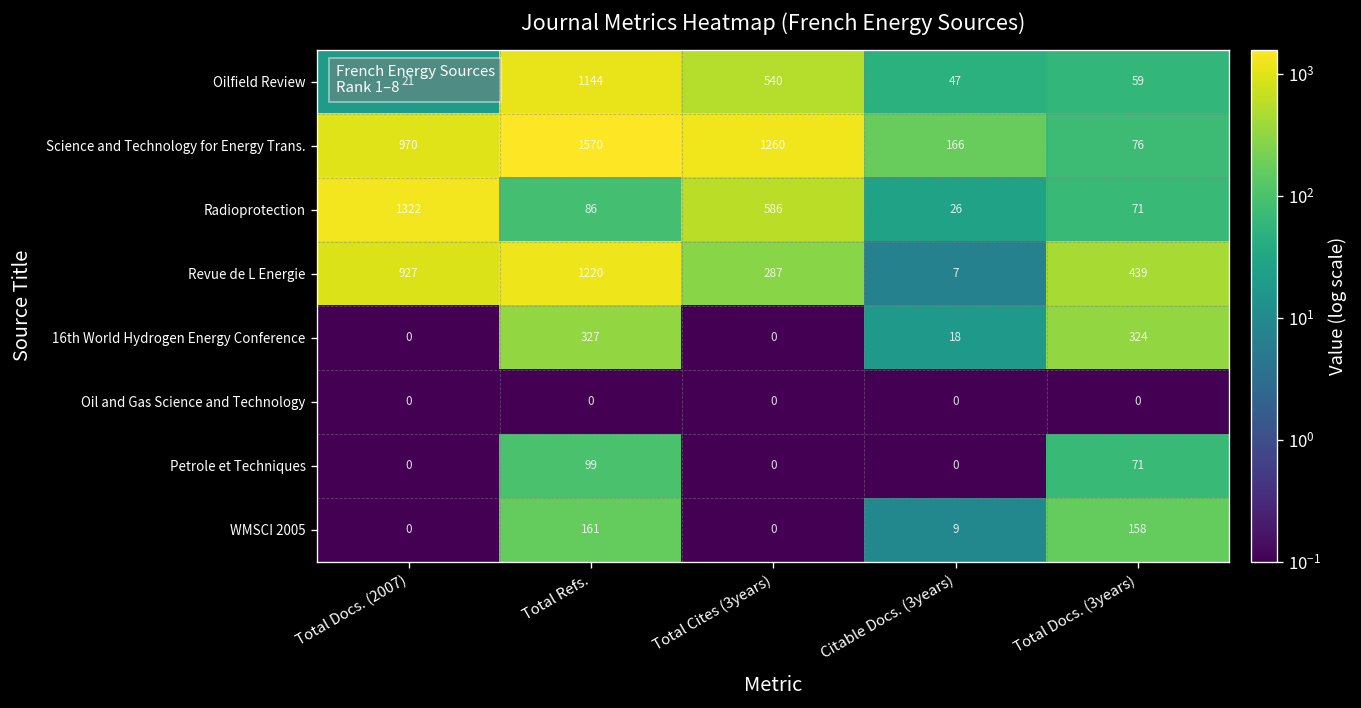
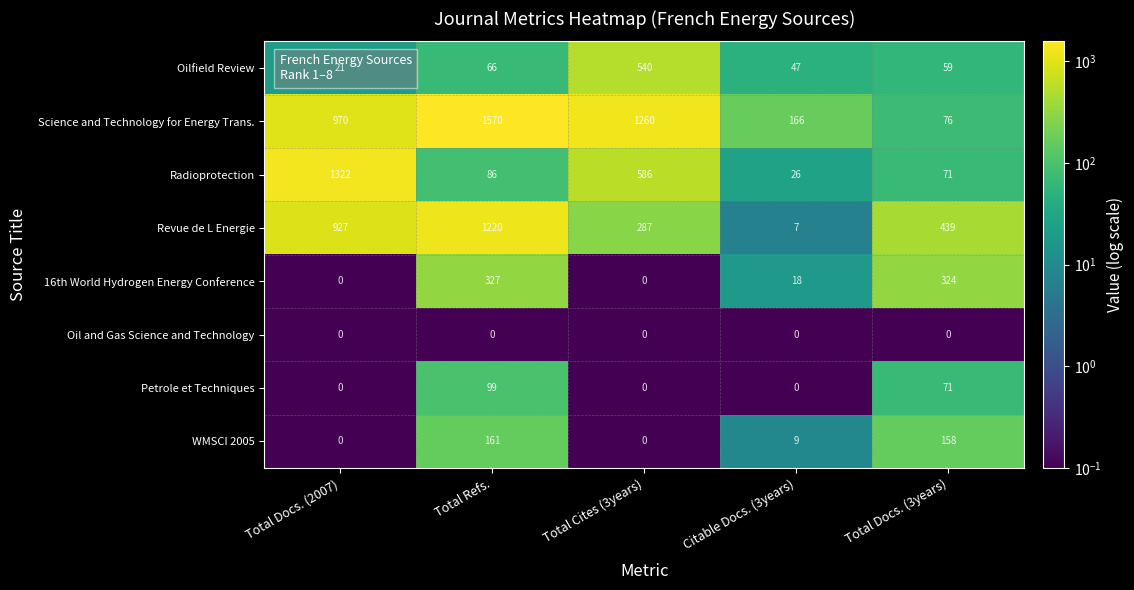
Oilfield Review, Total Refs.: 1144 -> 66
